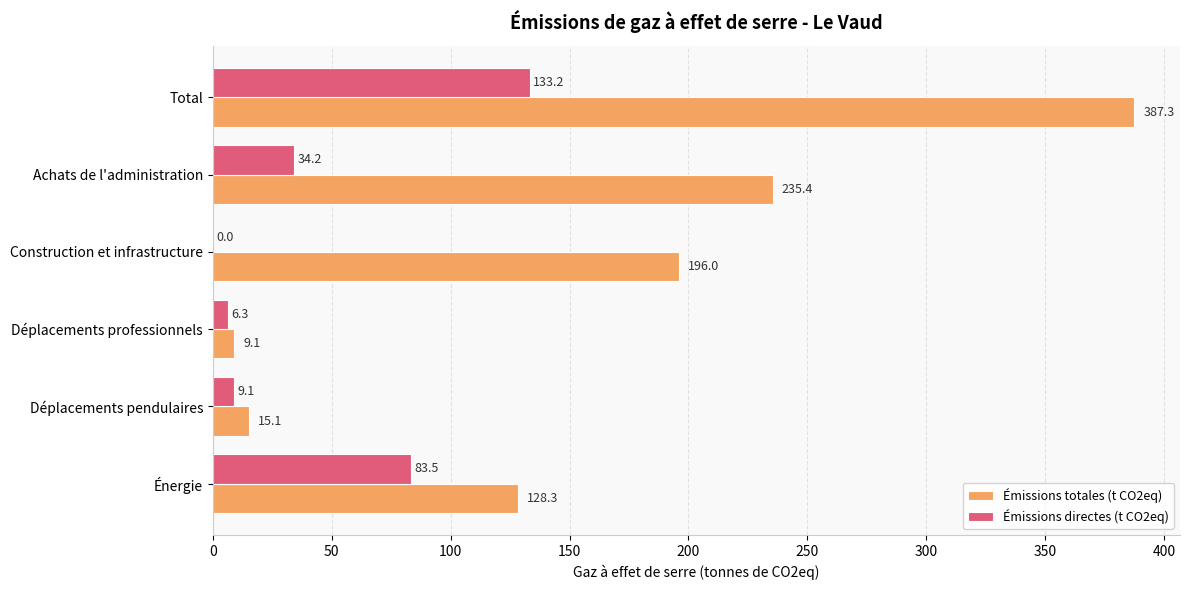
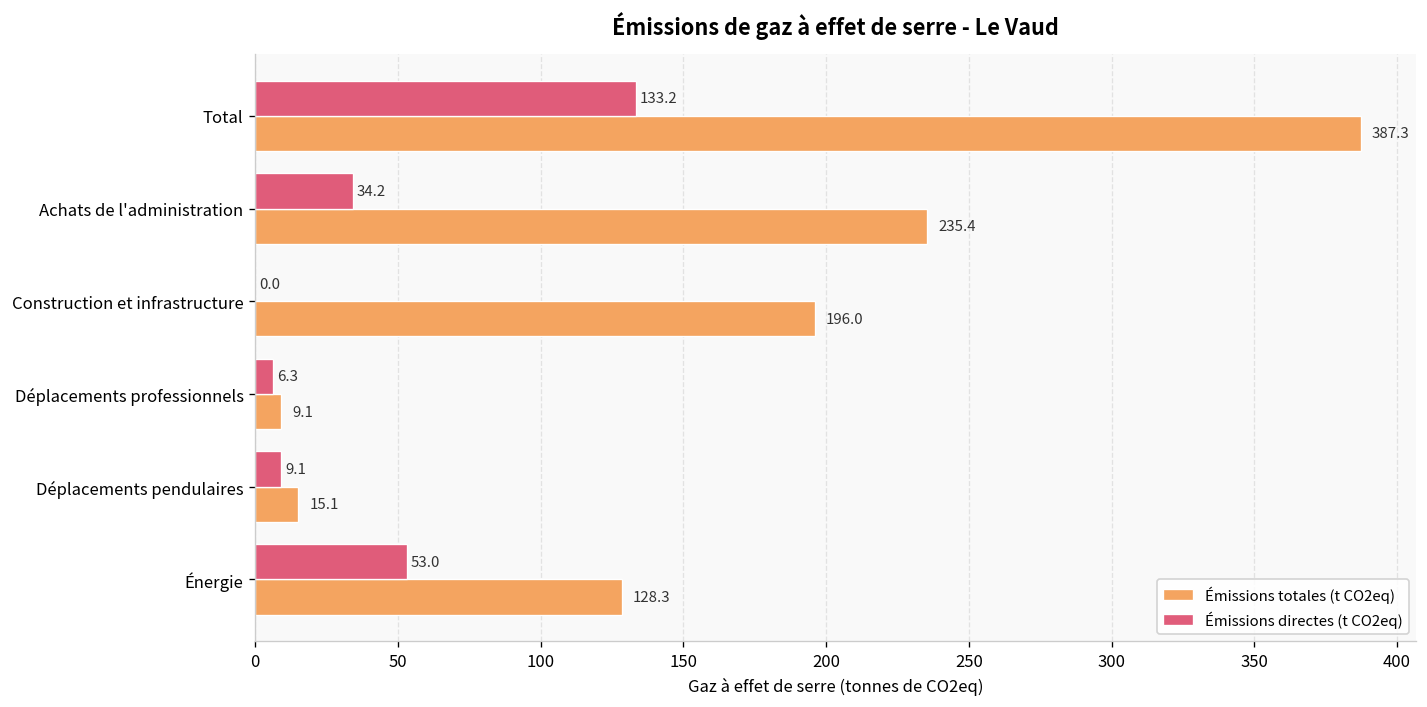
Émissions directes (t CO2eq), Énergie: 83.5 -> 53.0
